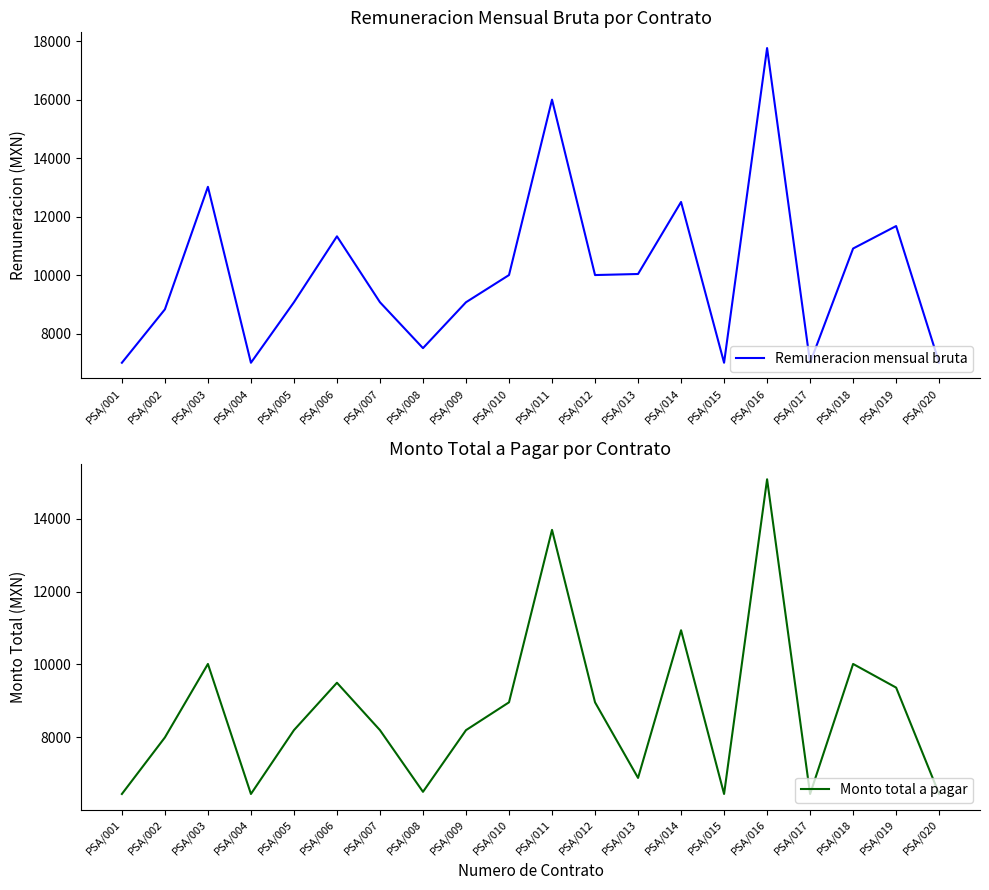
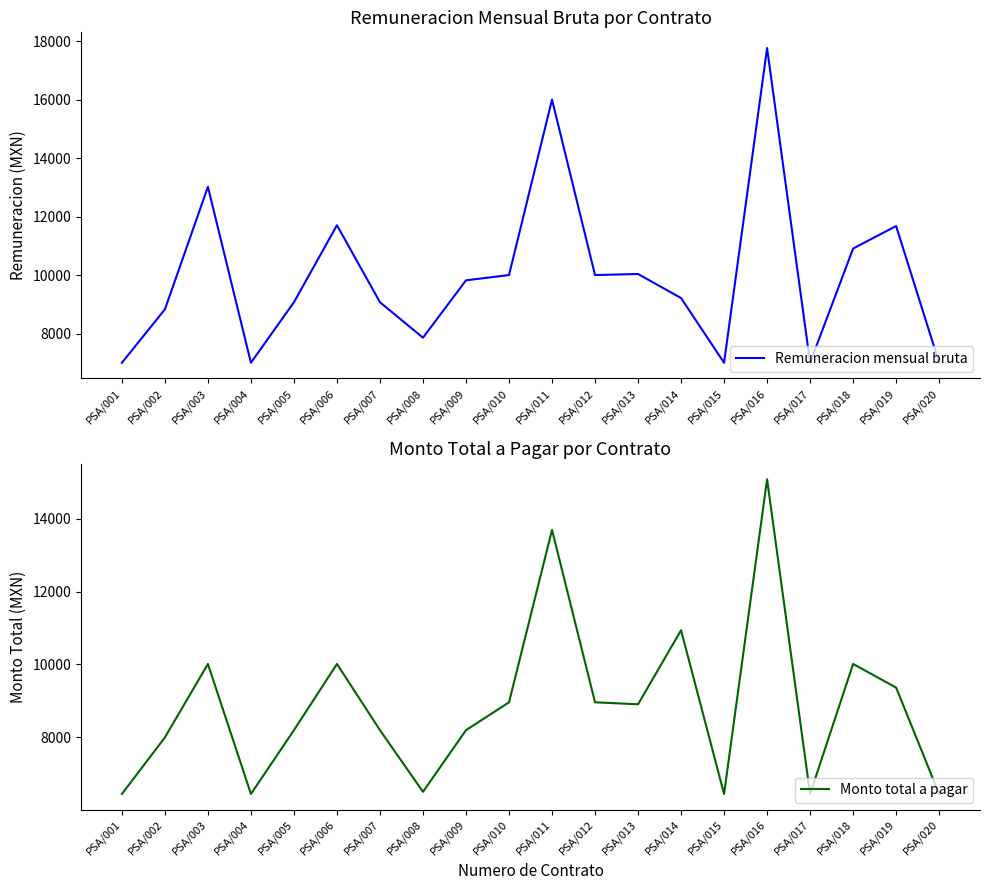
Remuneracion Mensual Bruta por Contrato, PSA/006: 11300 -> 11700
Remuneracion Mensual Bruta por Contrato, PSA/008: 7500 -> 7900
Remuneracion Mensual Bruta por Contrato, PSA/009: 9100 -> 9800
Remuneracion Mensual Bruta por Contrato, PSA/014: 12500 -> 9200
Monto Total a Pagar por Contrato, PSA/006: 9500 -> 10000
Monto Total a Pagar por Contrato, PSA/013: 6900 -> 8900
